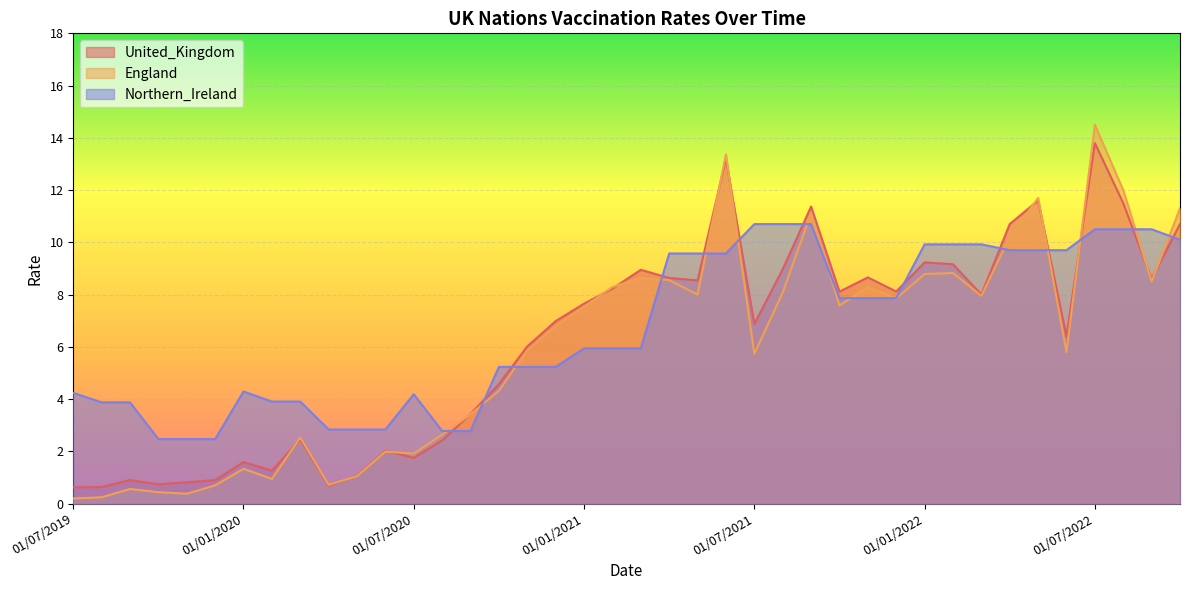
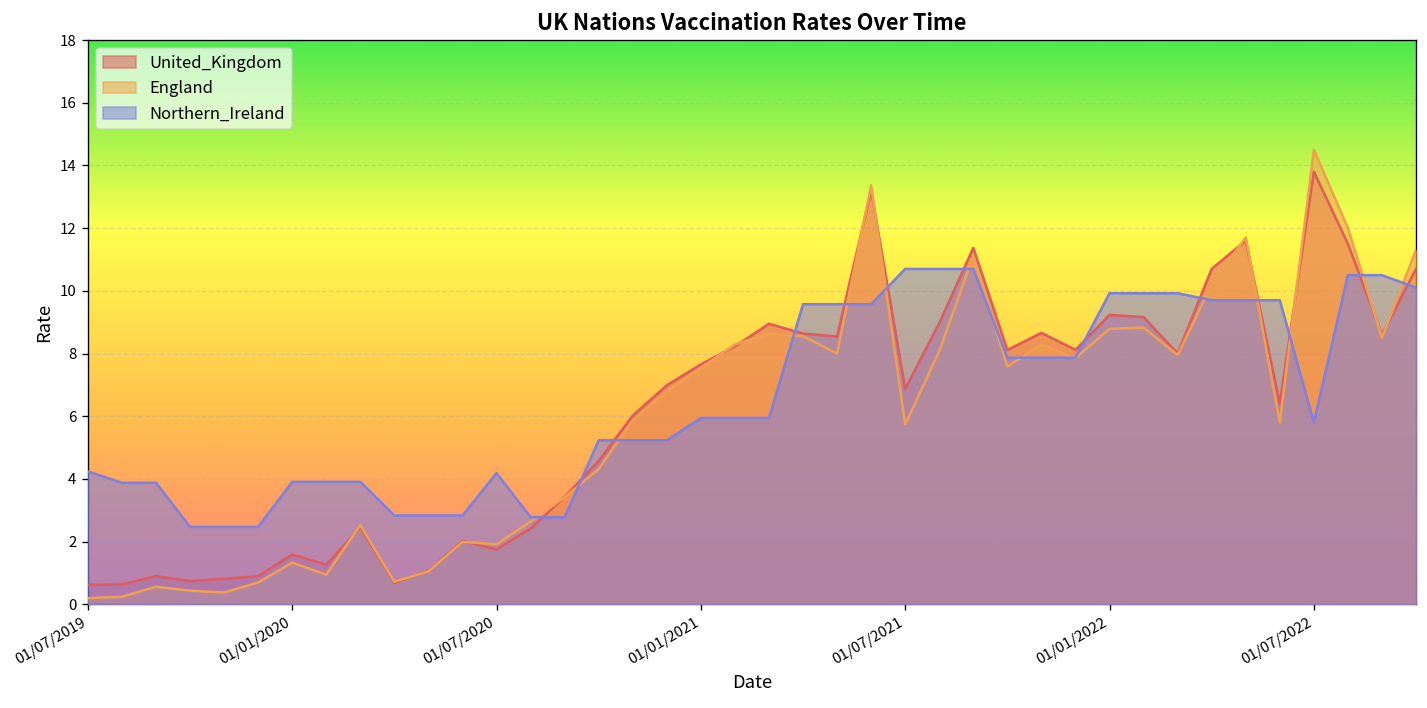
Northern_Ireland, 01/01/2020: 4.3 -> 3.9
Northern_Ireland, 01/07/2022: 10.5 -> 5.8
